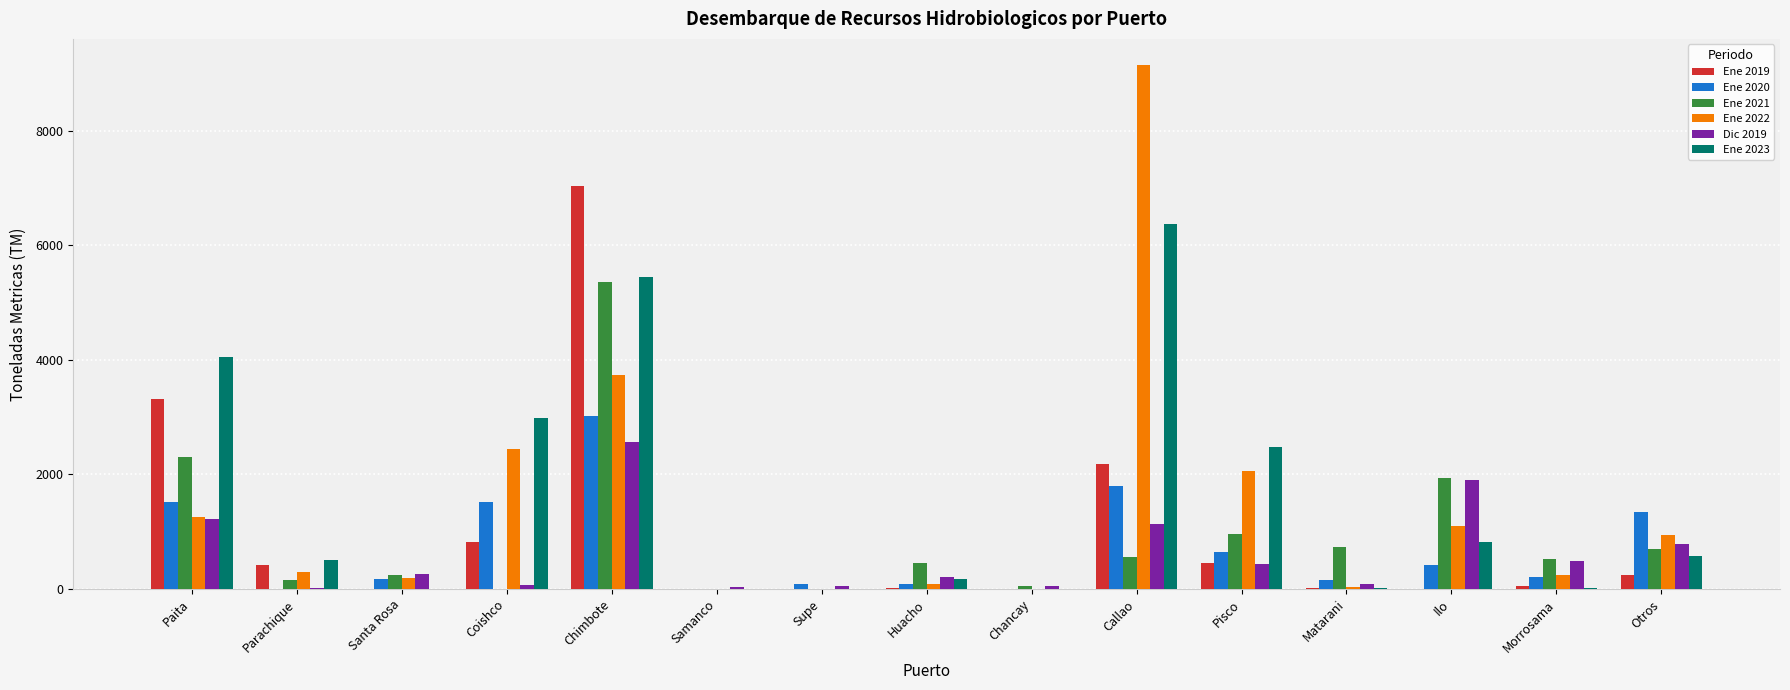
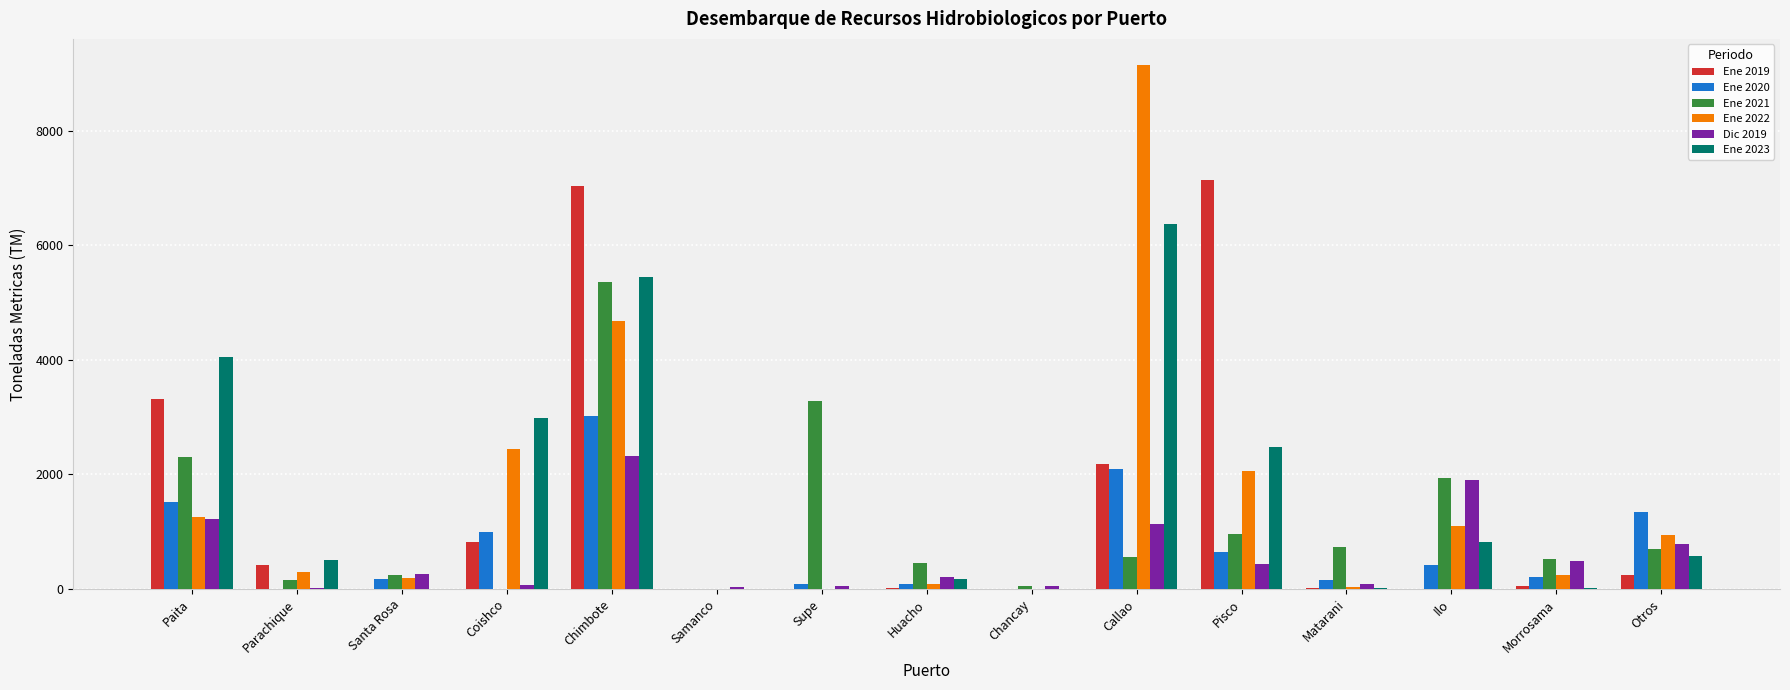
Ene 2020, Coishco: 1500 -> 1000
Ene 2022, Chimbote: 3700 -> 4700
Dic 2019, Chimbote: 2600 -> 2300
Ene 2021, Supe: 0 -> 3300
Ene 2020, Callao: 1800 -> 2100
Ene 2019, Pisco: 500 -> 7100
